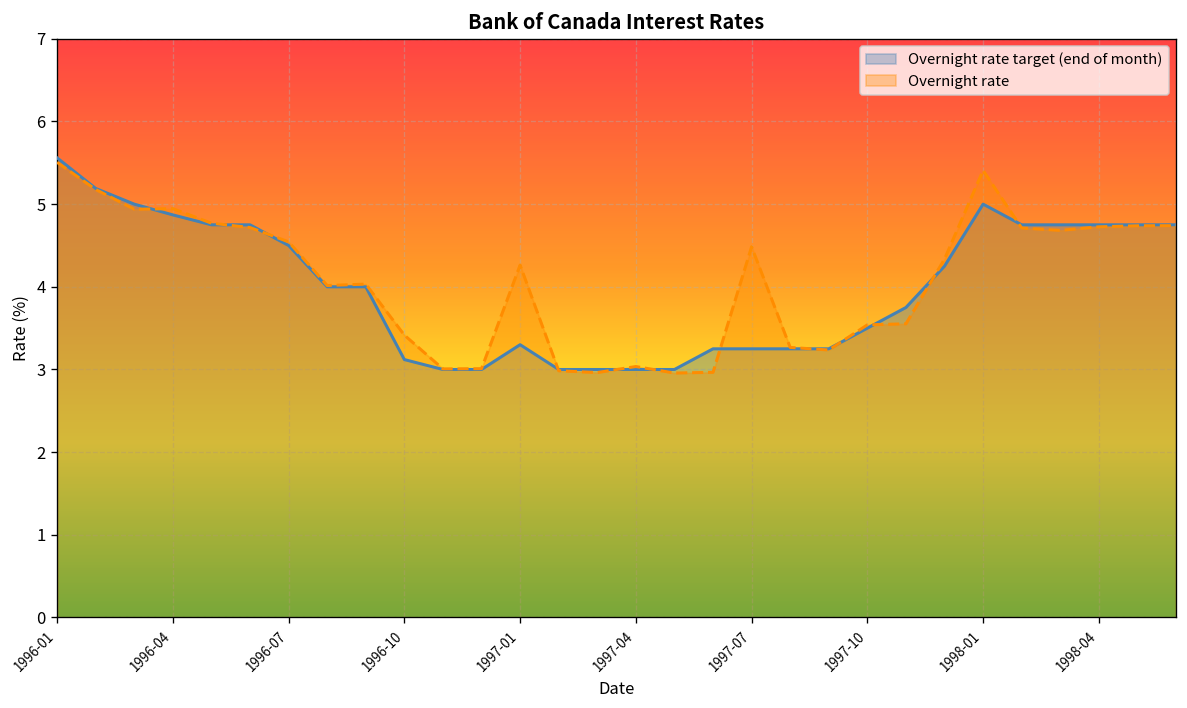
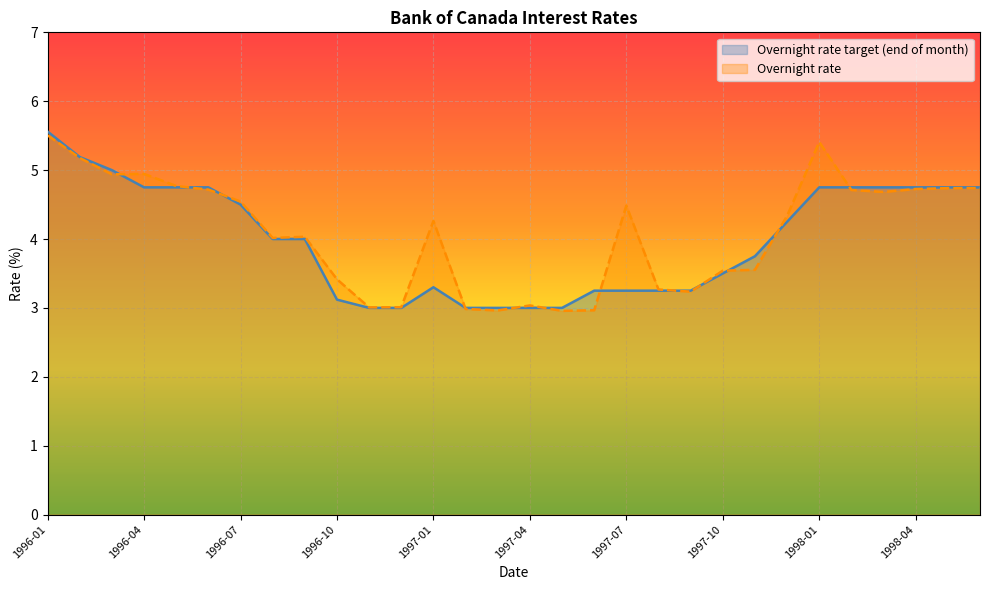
Overnight rate target (end of month), 1996-04: 4.9 -> 4.8
Overnight rate target (end of month), 1998-01: 5.0 -> 4.8
